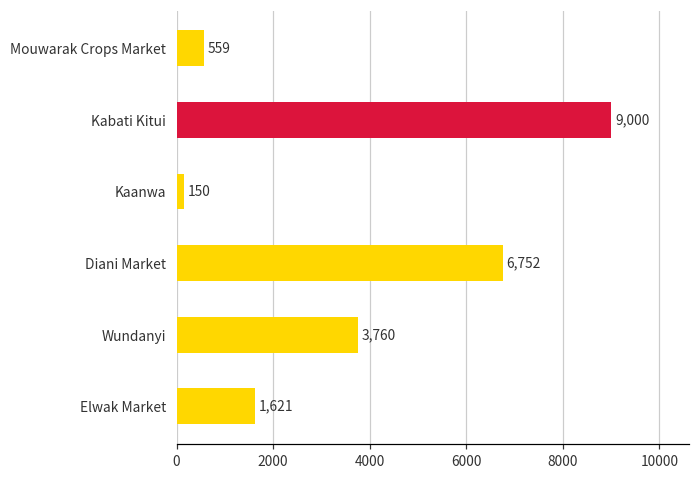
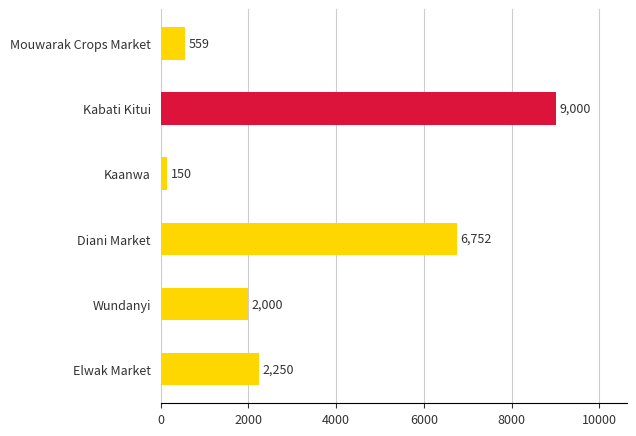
Wundanyi: 3,760 -> 2,000
Elwak Market: 1,621 -> 2,250
